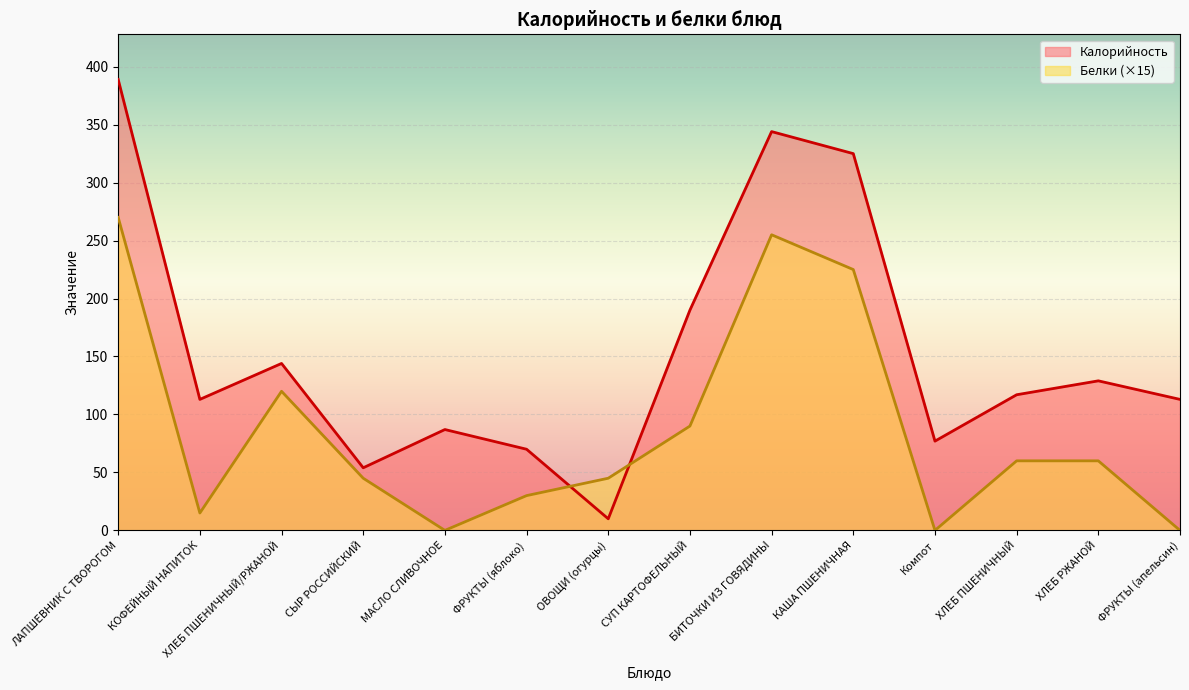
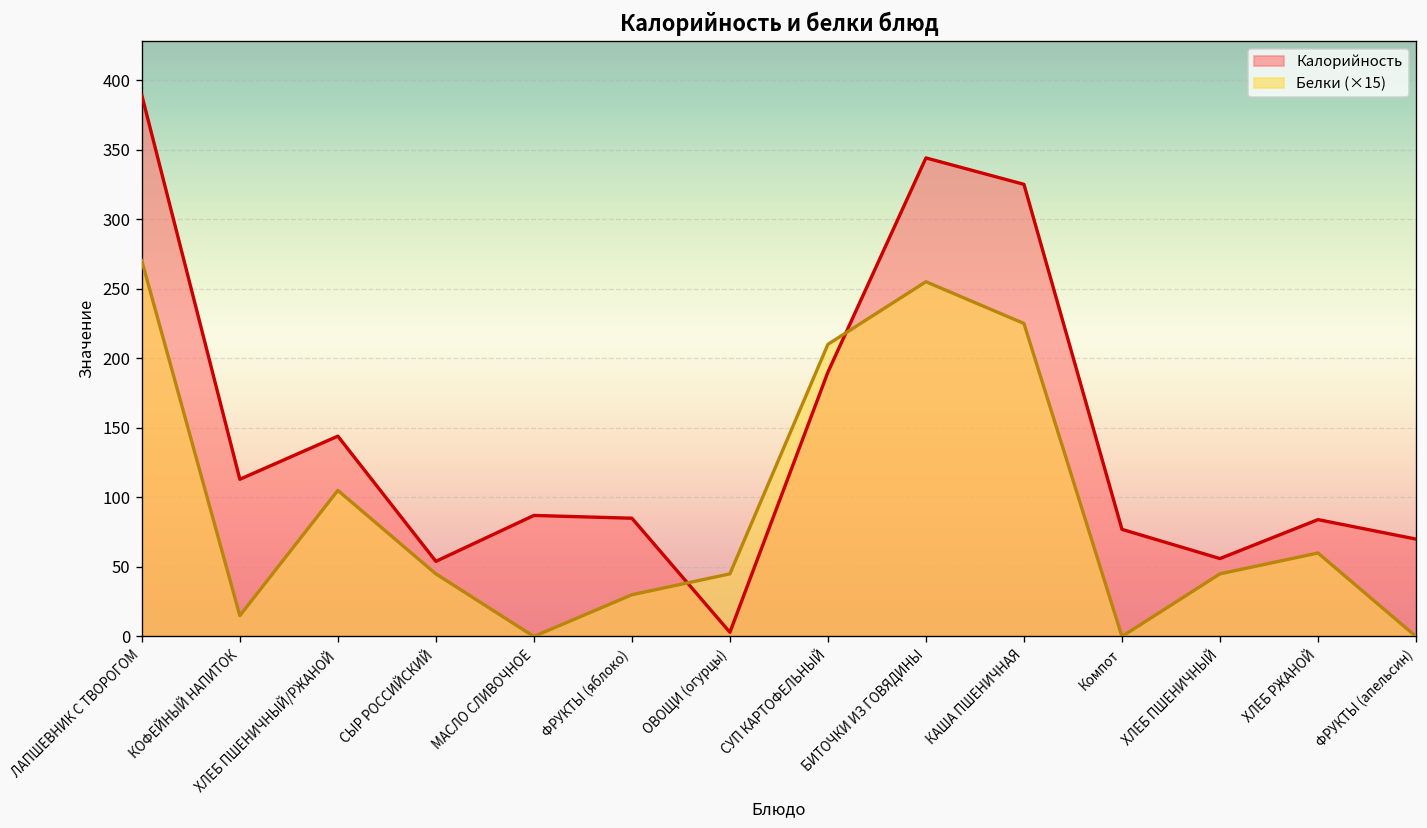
Белки (×15), ХЛЕБ ПШЕНИЧНЫЙ/РЖАНОЙ: 120 -> 105
Калорийность, ФРУКТЫ (яблоко): 70 -> 85
Калорийность, ОВОЩИ (огурцы): 10 -> 3
Белки (×15), СУП КАРТОФЕЛЬНЫЙ: 90 -> 210
Калорийность, ХЛЕБ ПШЕНИЧНЫЙ: 117 -> 56
Белки (×15), ХЛЕБ ПШЕНИЧНЫЙ: 60 -> 45
Калорийность, ХЛЕБ РЖАНОЙ: 129 -> 84
Калорийность, ФРУКТЫ (апельсин): 113 -> 70
